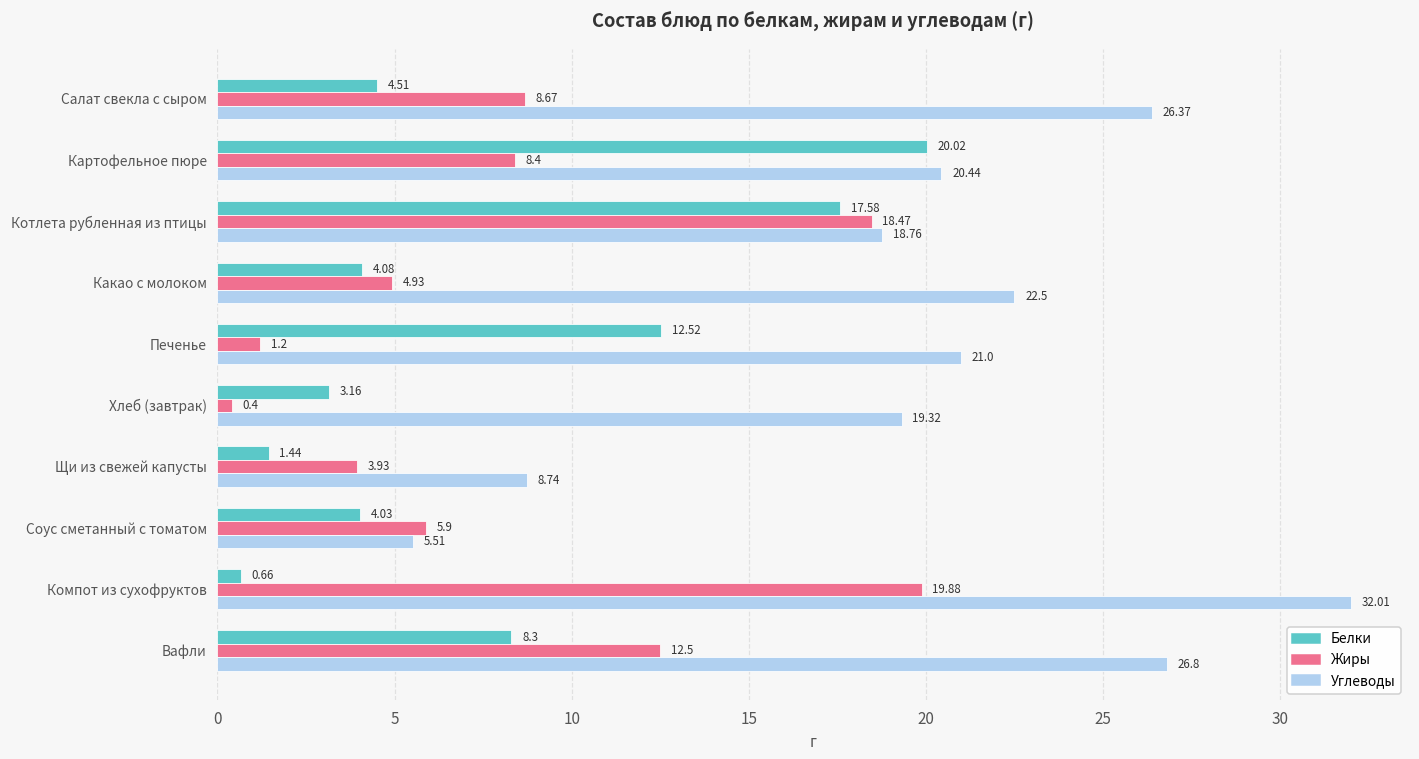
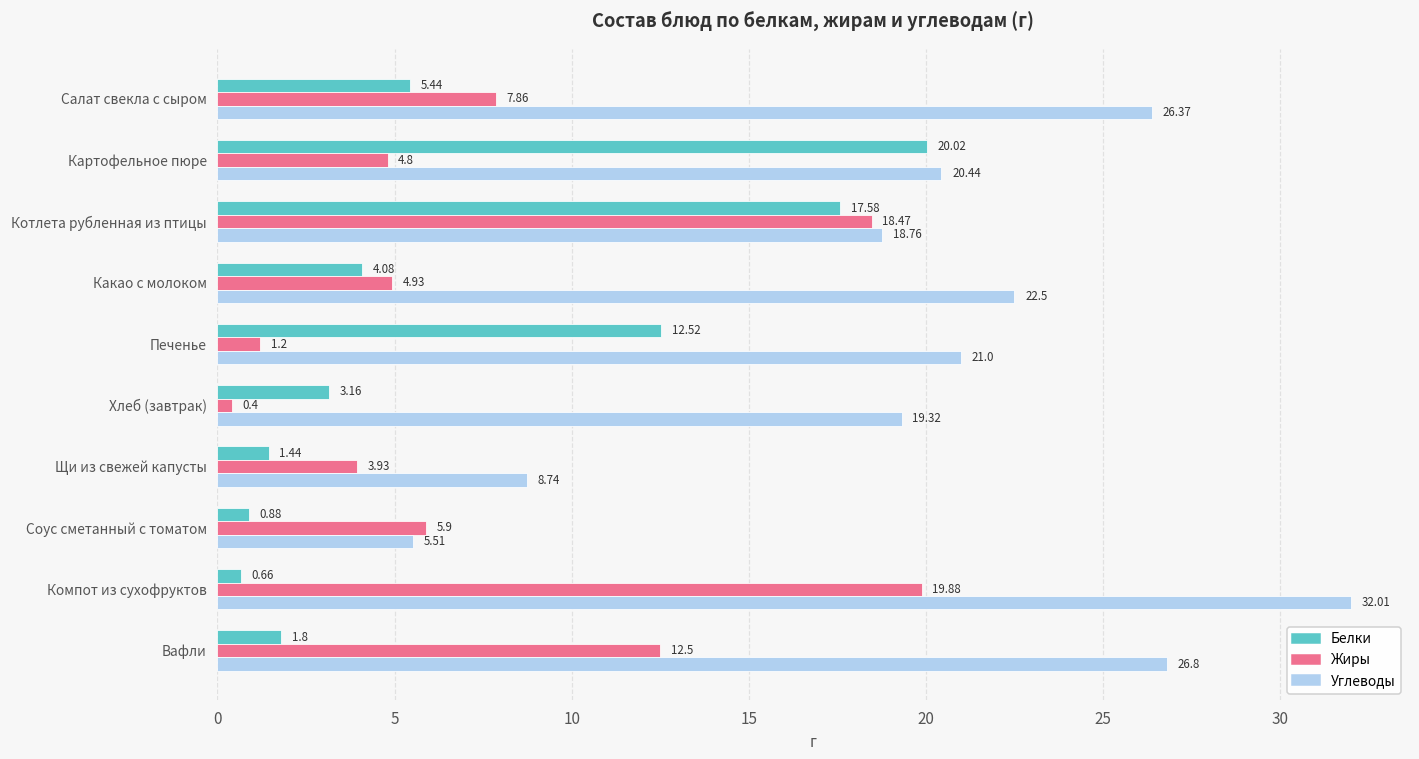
Белки, Салат свекла с сыром: 4.51 -> 5.44
Жиры, Салат свекла с сыром: 8.67 -> 7.86
Жиры, Картофельное пюре: 8.4 -> 4.8
Белки, Соус сметанный с томатом: 4.03 -> 0.88
Белки, Вафли: 8.3 -> 1.8
